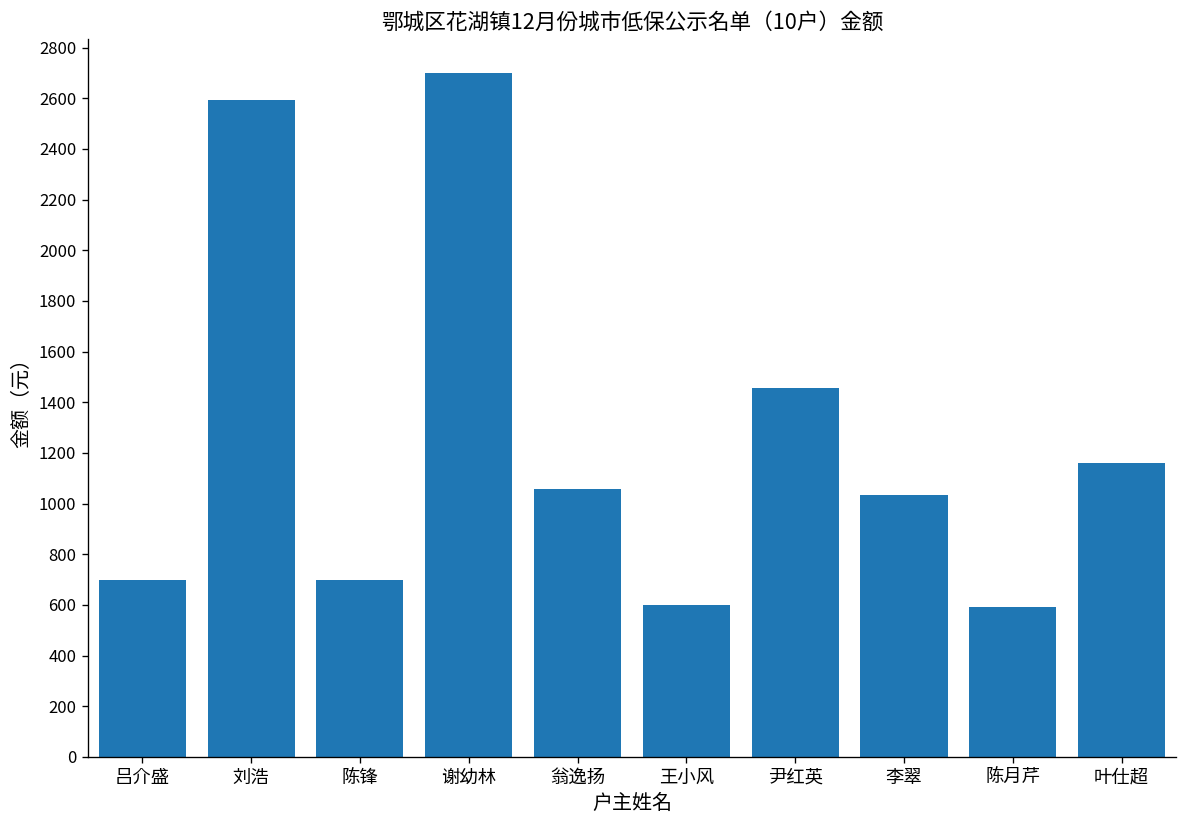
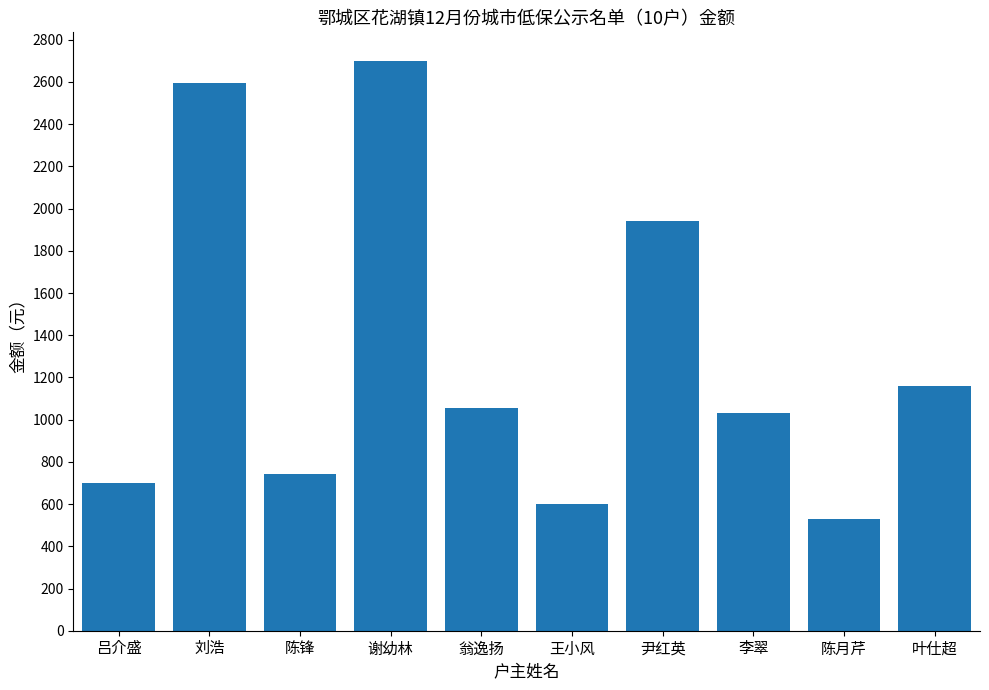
陈锋: 700 -> 740
尹红英: 1460 -> 1940
陈月芹: 590 -> 530
